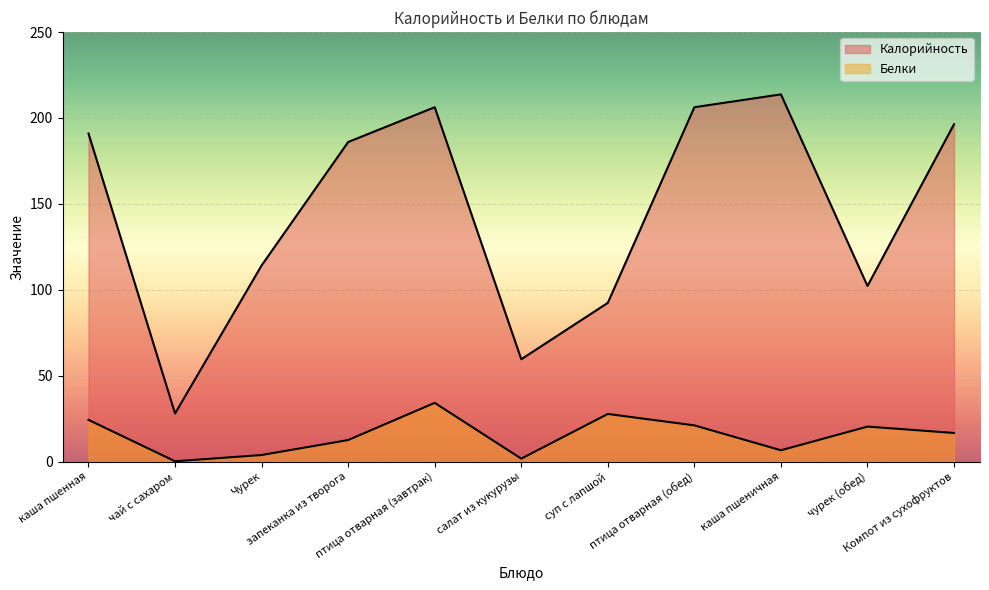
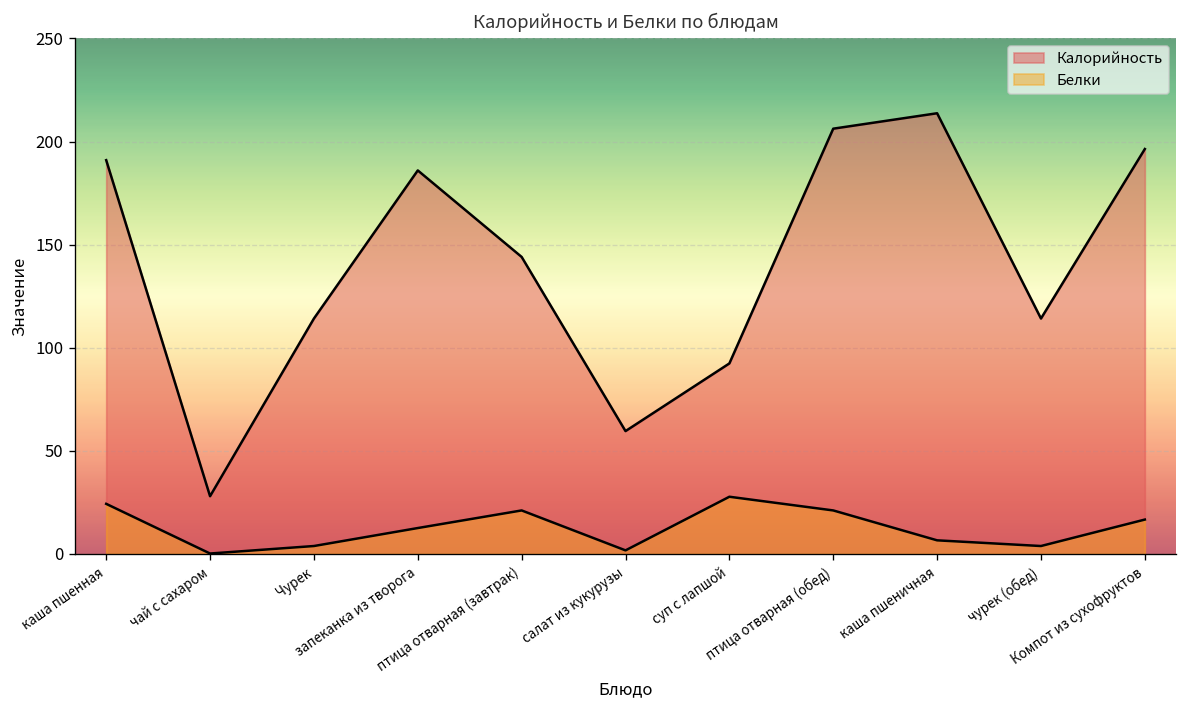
Калорийность, птица отварная (завтрак): 206 -> 144
Белки, птица отварная (завтрак): 34 -> 21
Калорийность, чурек (обед): 102 -> 114
Белки, чурек (обед): 20 -> 4
